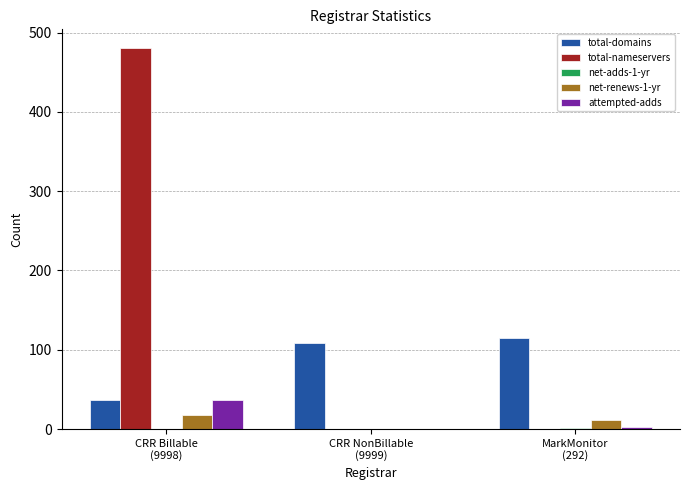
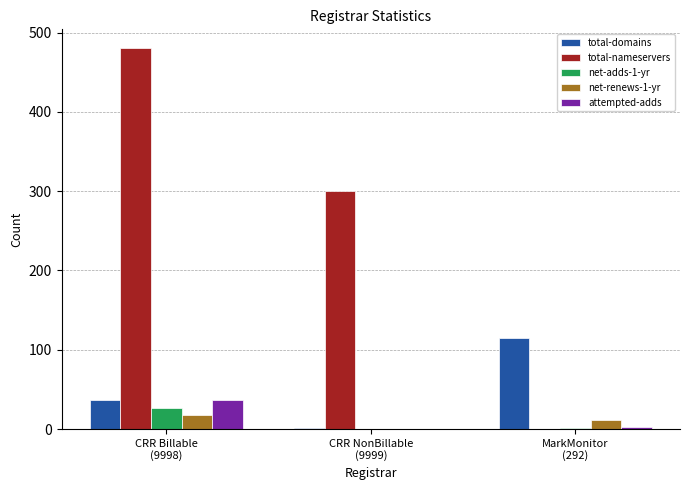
net-adds-1-yr, CRR Billable (9998): 0 -> 30
total-domains, CRR NonBillable (9999): 110 -> 0
total-nameservers, CRR NonBillable (9999): 0 -> 300
